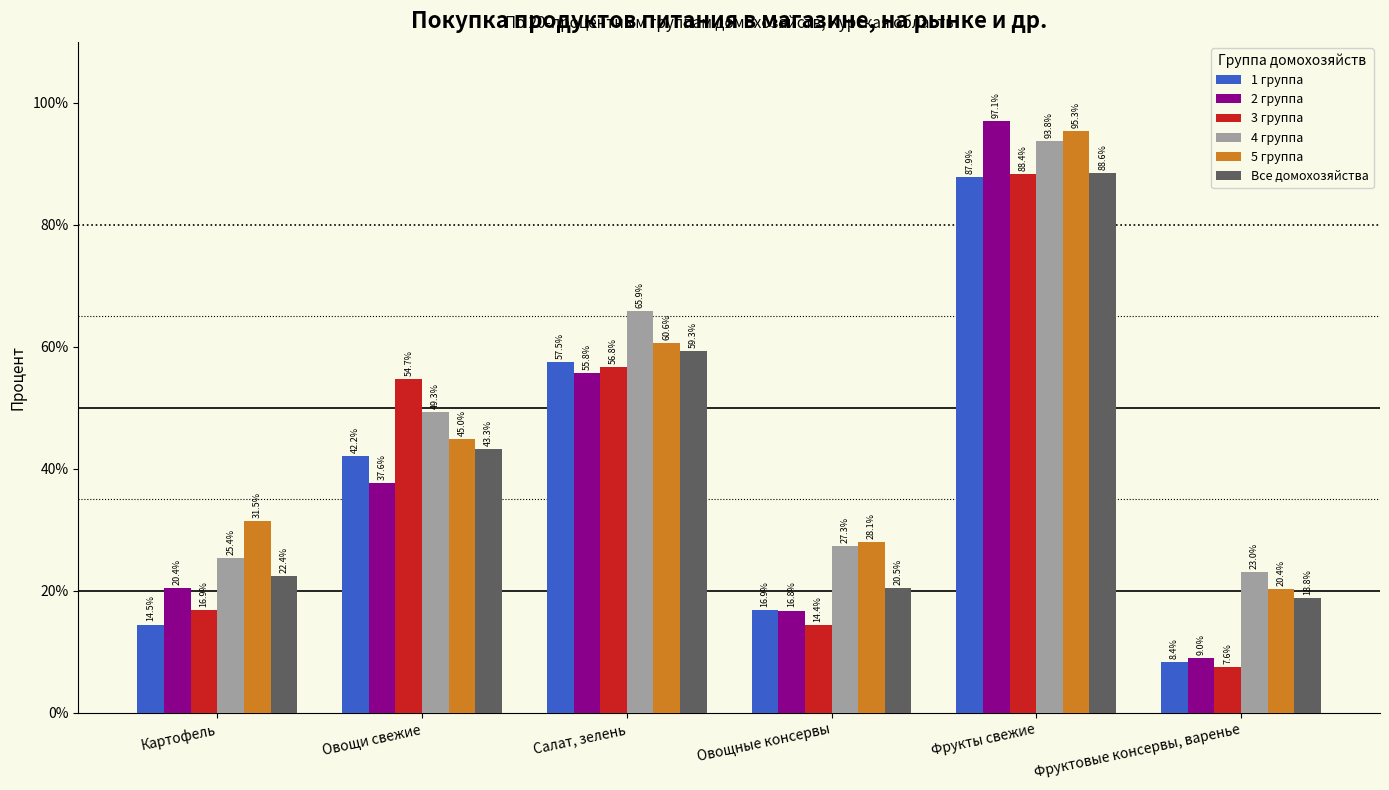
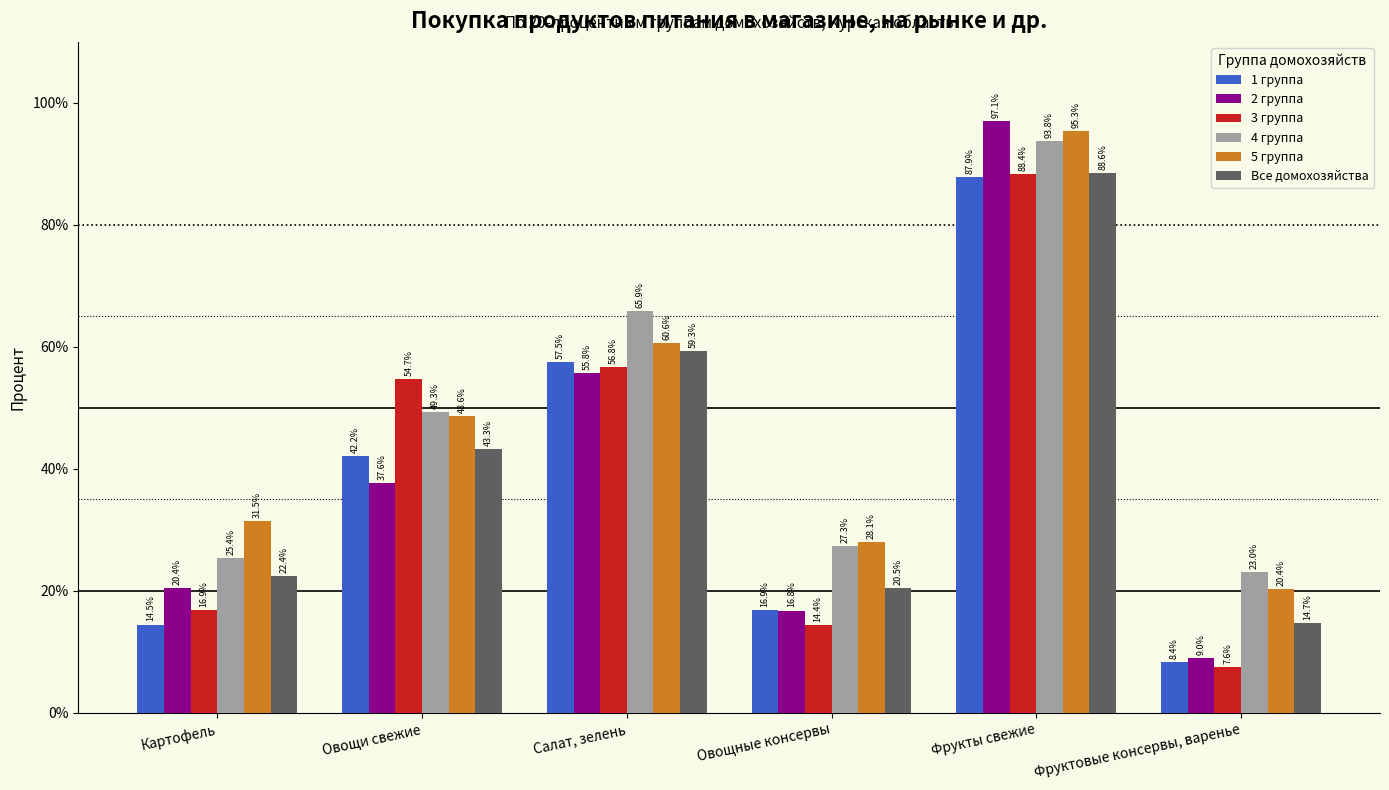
5 группа, Овощи свежие: 45.0% -> 48.6%
Все домохозяйства, Фруктовые консервы, варенье: 18.8% -> 14.7%
